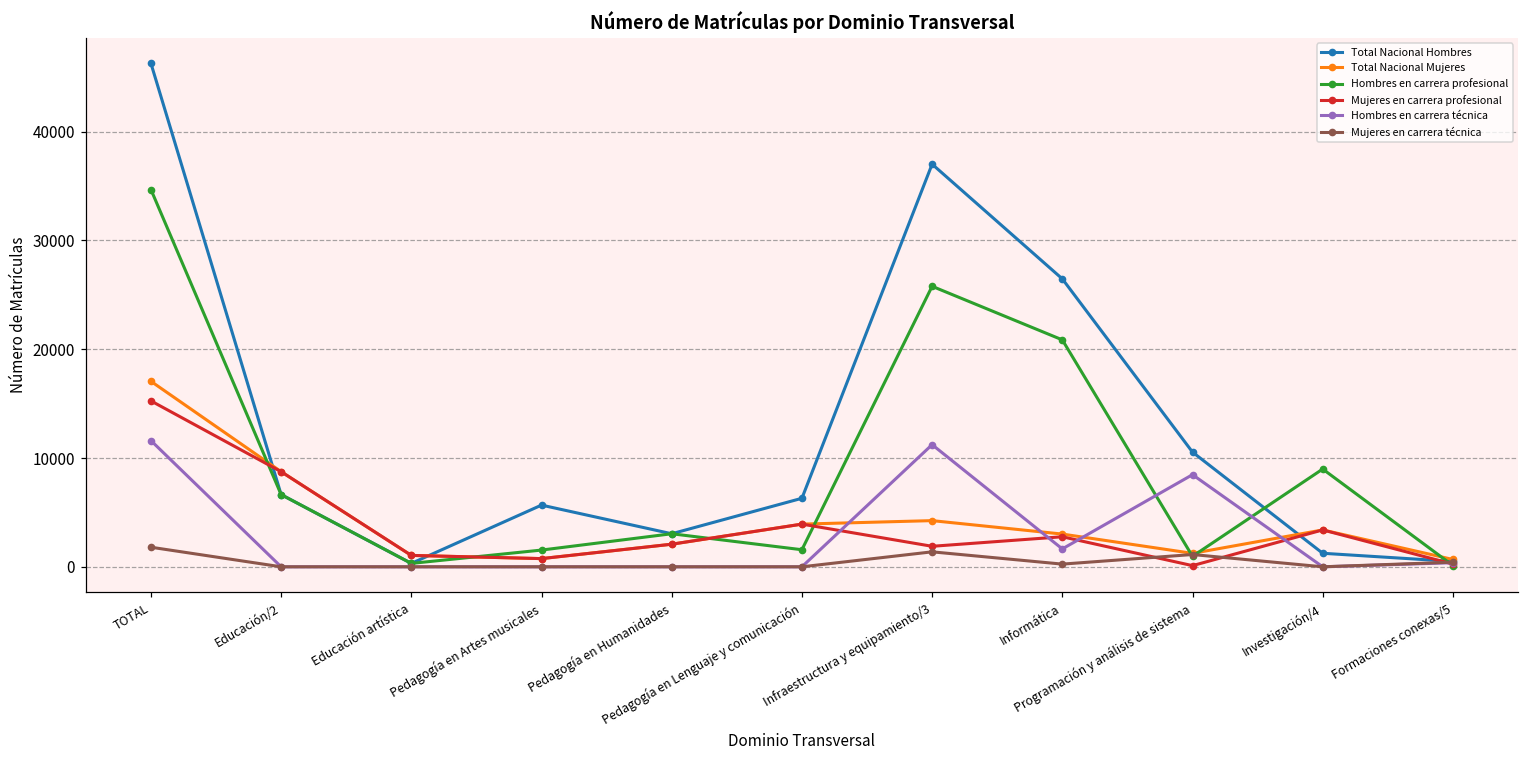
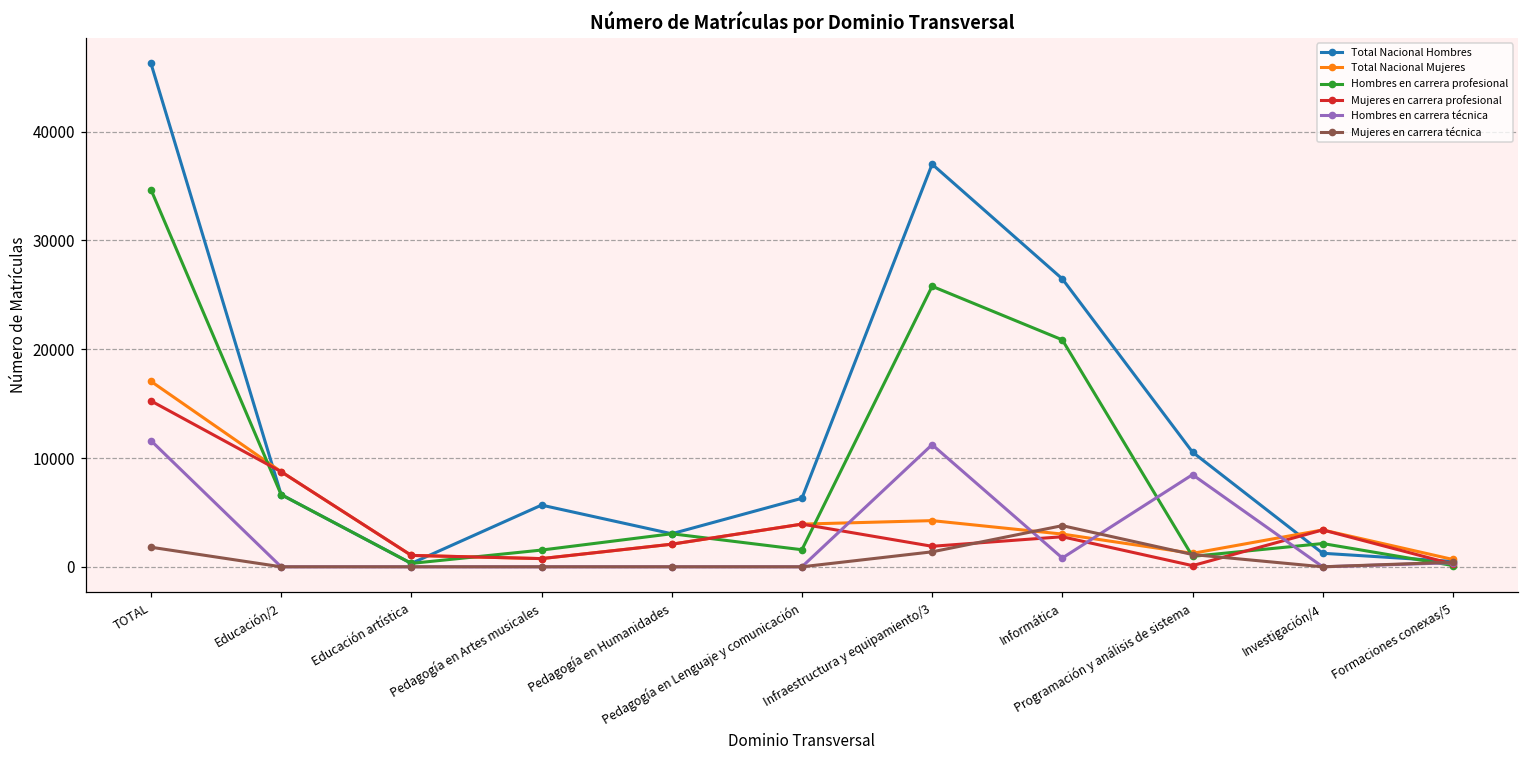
Hombres en carrera técnica, Informática: 2000 -> 1000
Mujeres en carrera técnica, Informática: 0 -> 4000
Hombres en carrera profesional, Investigación/4: 9000 -> 2000
